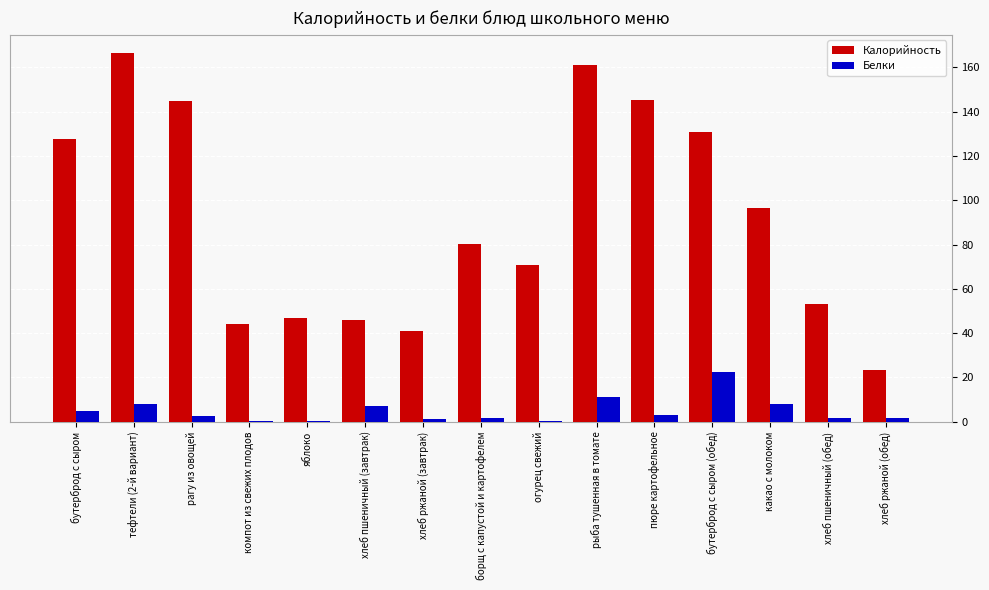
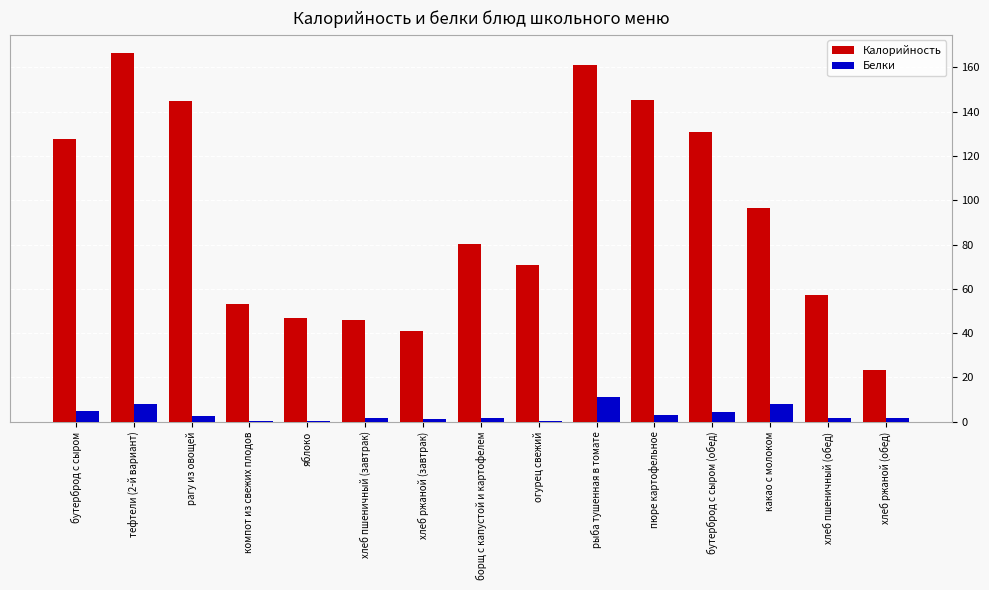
Калорийность, компот из свежих плодов: 44 -> 53
Белки, хлеб пшеничный (завтрак): 7 -> 2
Белки, бутерброд с сыром (обед): 22 -> 5
Калорийность, хлеб пшеничный (обед): 53 -> 57
